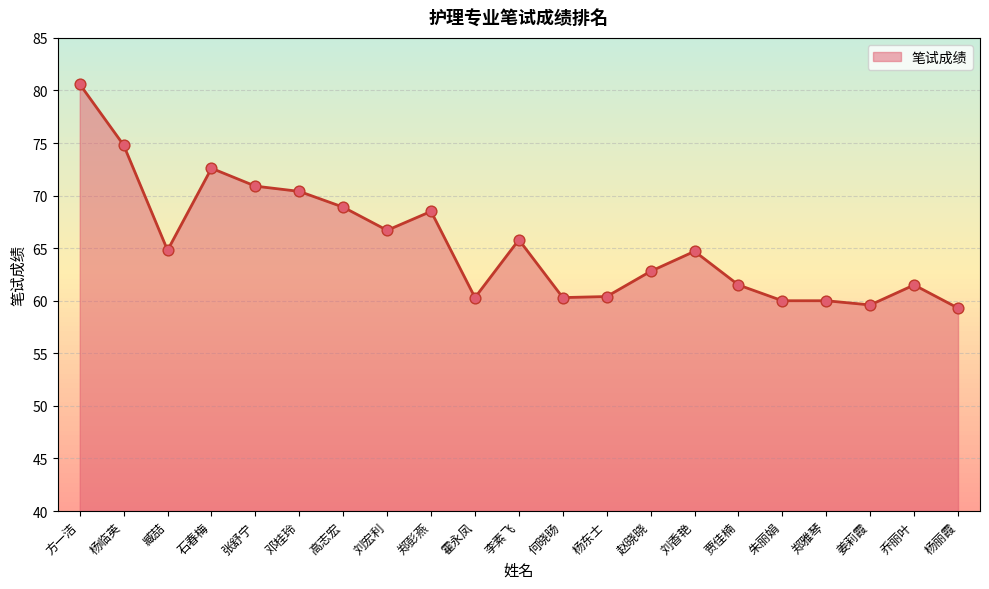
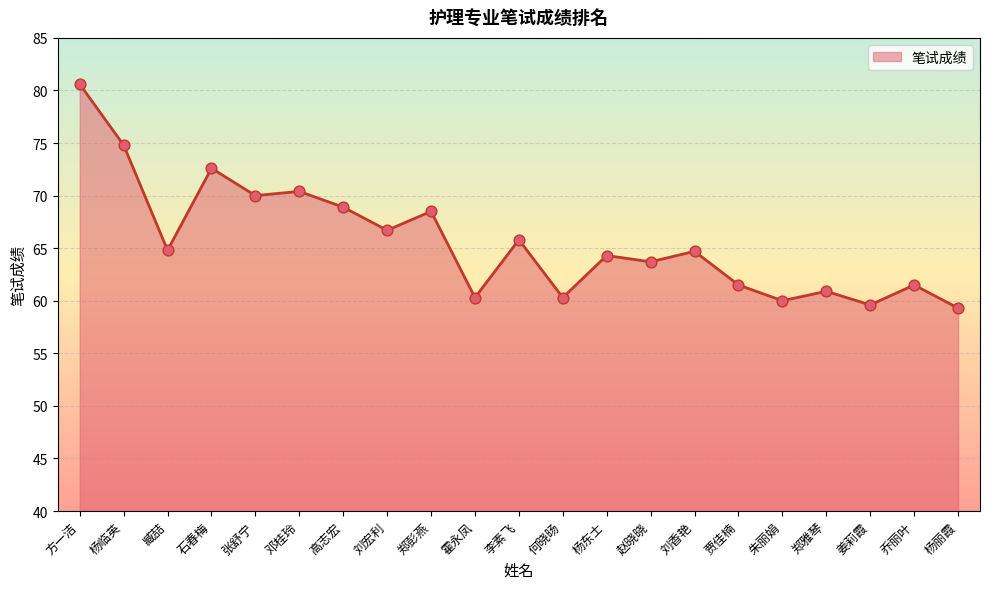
张舒宁: 70.9 -> 70.0
杨东士: 60.4 -> 64.3
赵晓晓: 62.8 -> 63.7
郑雅琴: 60.0 -> 60.9
